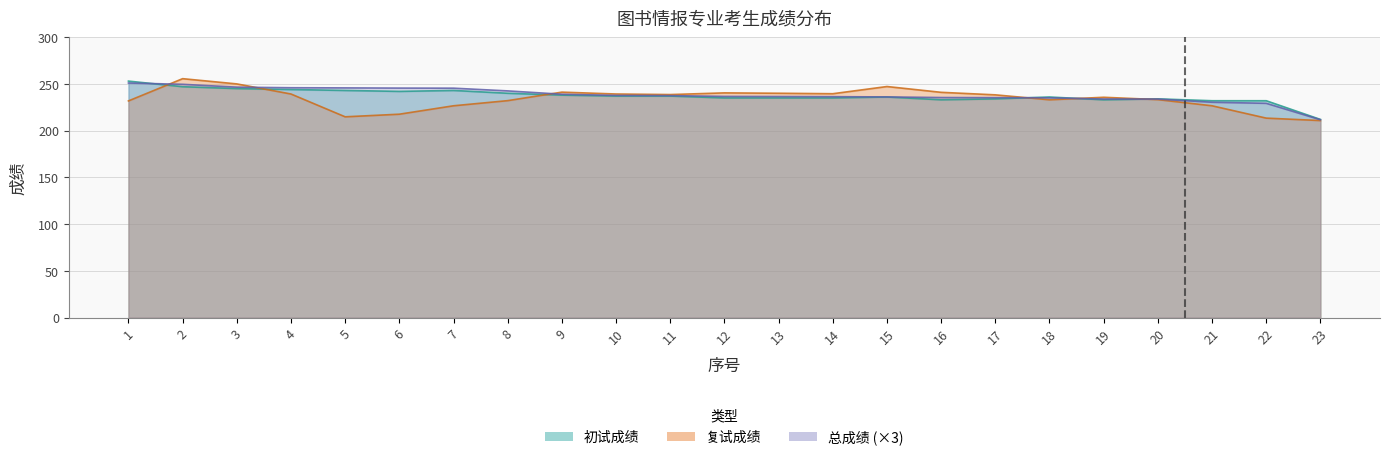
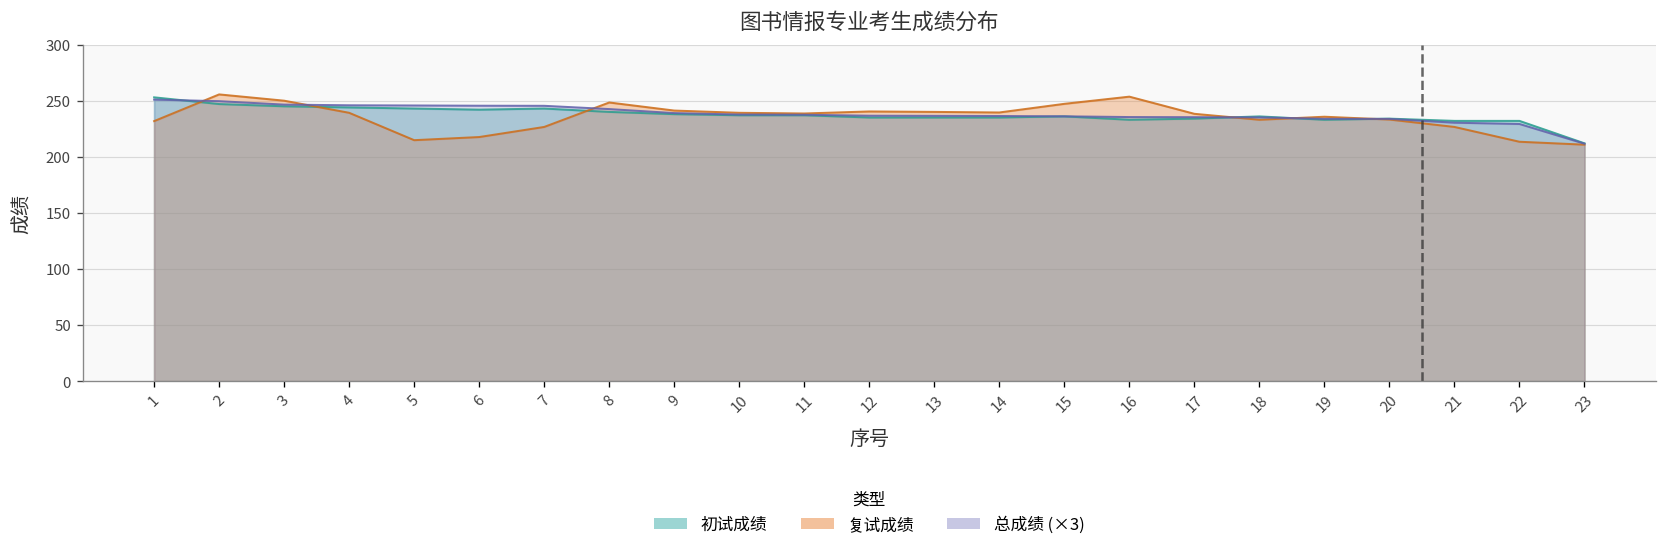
复试成绩, 8: 230 -> 250
复试成绩, 16: 240 -> 250
